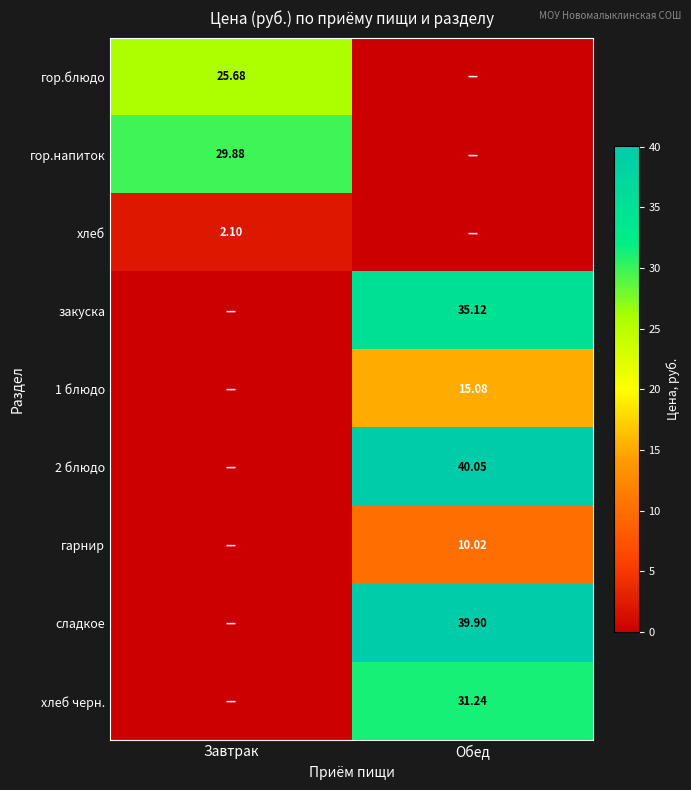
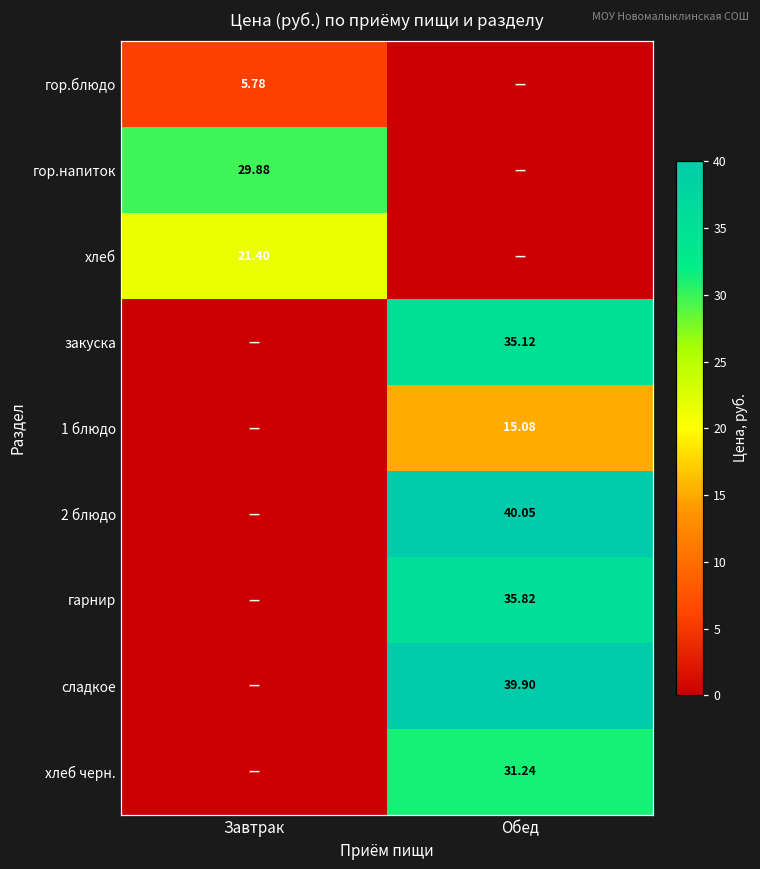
гор.блюдо, Завтрак: 25.68 -> 5.78
хлеб, Завтрак: 2.10 -> 21.40
гарнир, Обед: 10.02 -> 35.82
